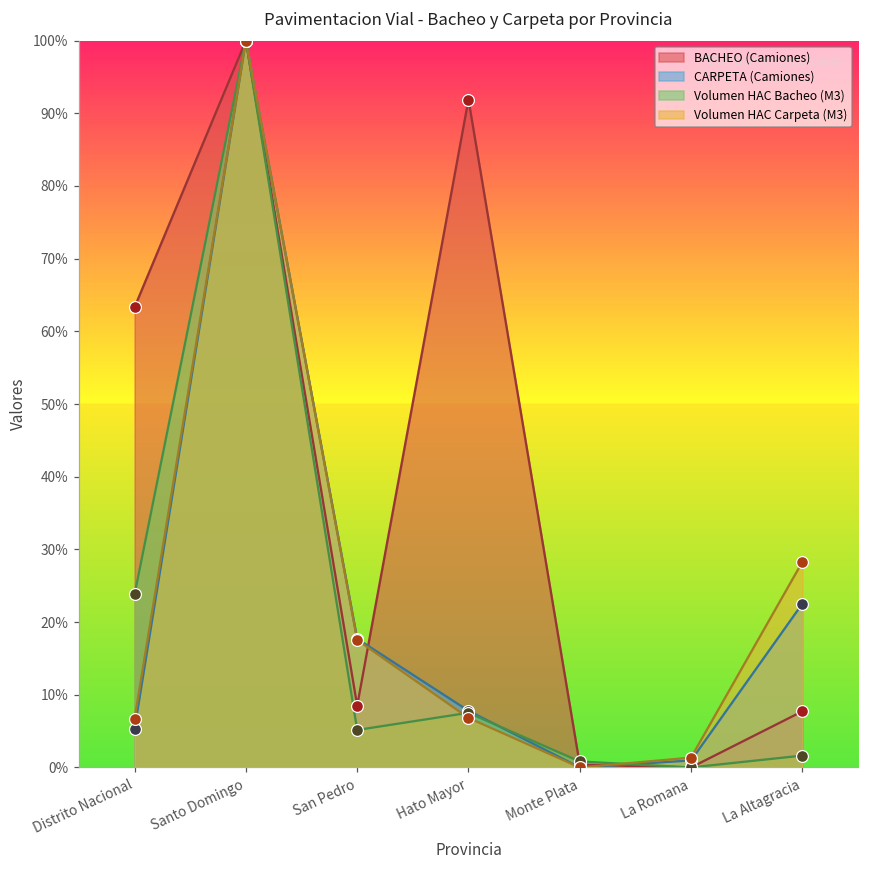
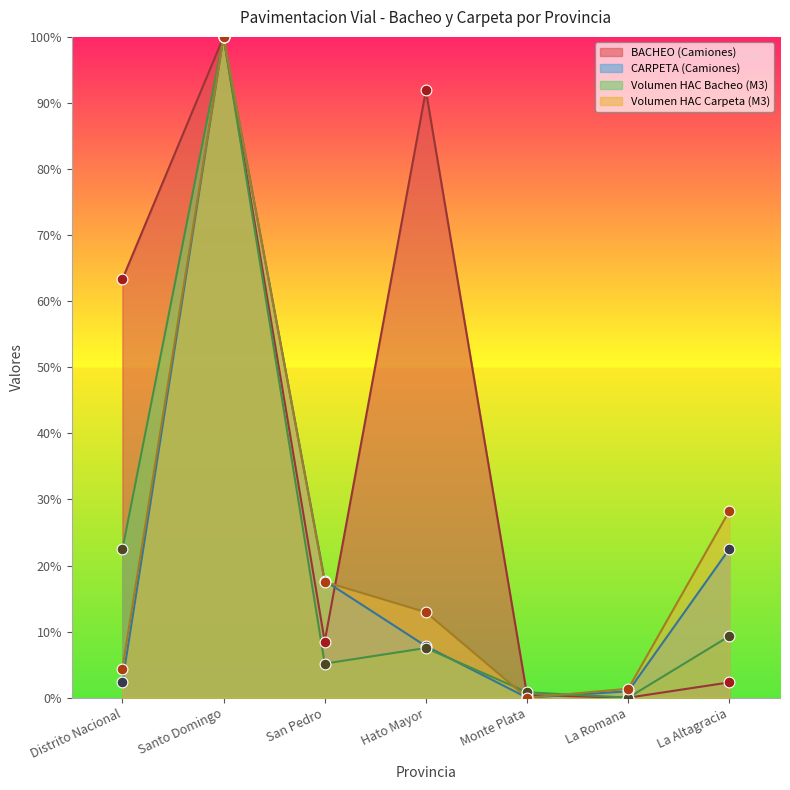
CARPETA (Camiones), Distrito Nacional: 5% -> 2%
Volumen HAC Bacheo (M3), Distrito Nacional: 24% -> 22%
Volumen HAC Carpeta (M3), Distrito Nacional: 7% -> 4%
Volumen HAC Carpeta (M3), Hato Mayor: 7% -> 13%
BACHEO (Camiones), La Altagracia: 8% -> 2%
Volumen HAC Bacheo (M3), La Altagracia: 2% -> 9%
